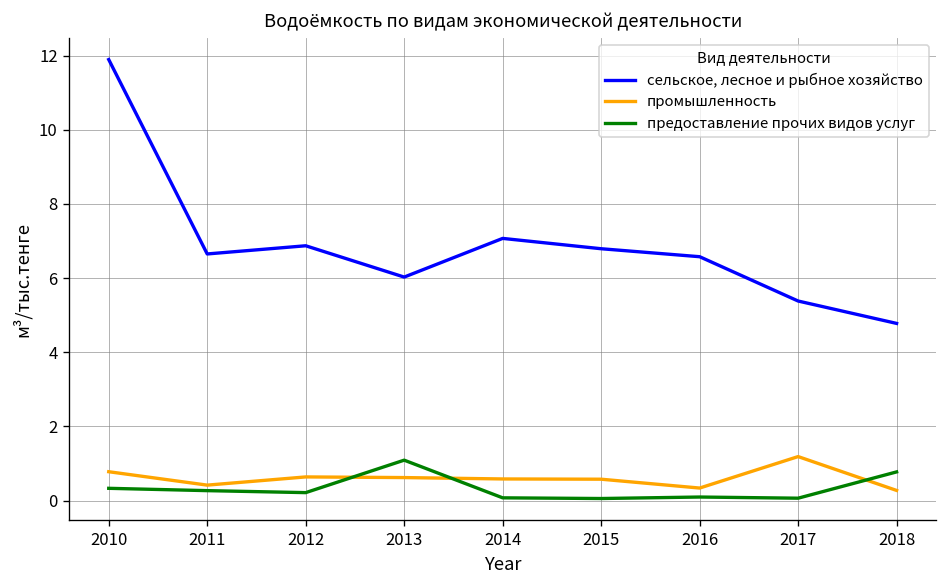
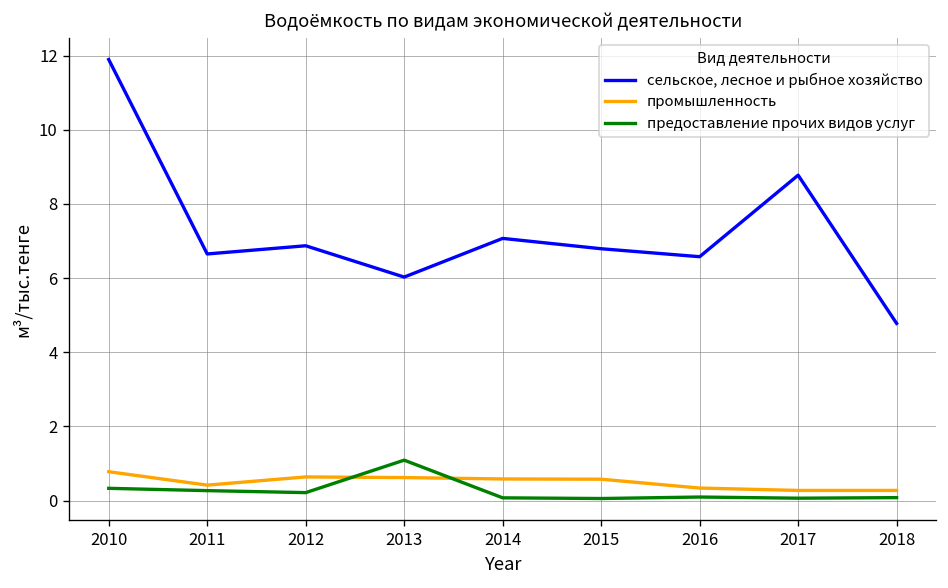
сельское, лесное и рыбное хозяйство, 2017: 5.4 -> 8.8
промышленность, 2017: 1.2 -> 0.3
предоставление прочих видов услуг, 2018: 0.8 -> 0.1
